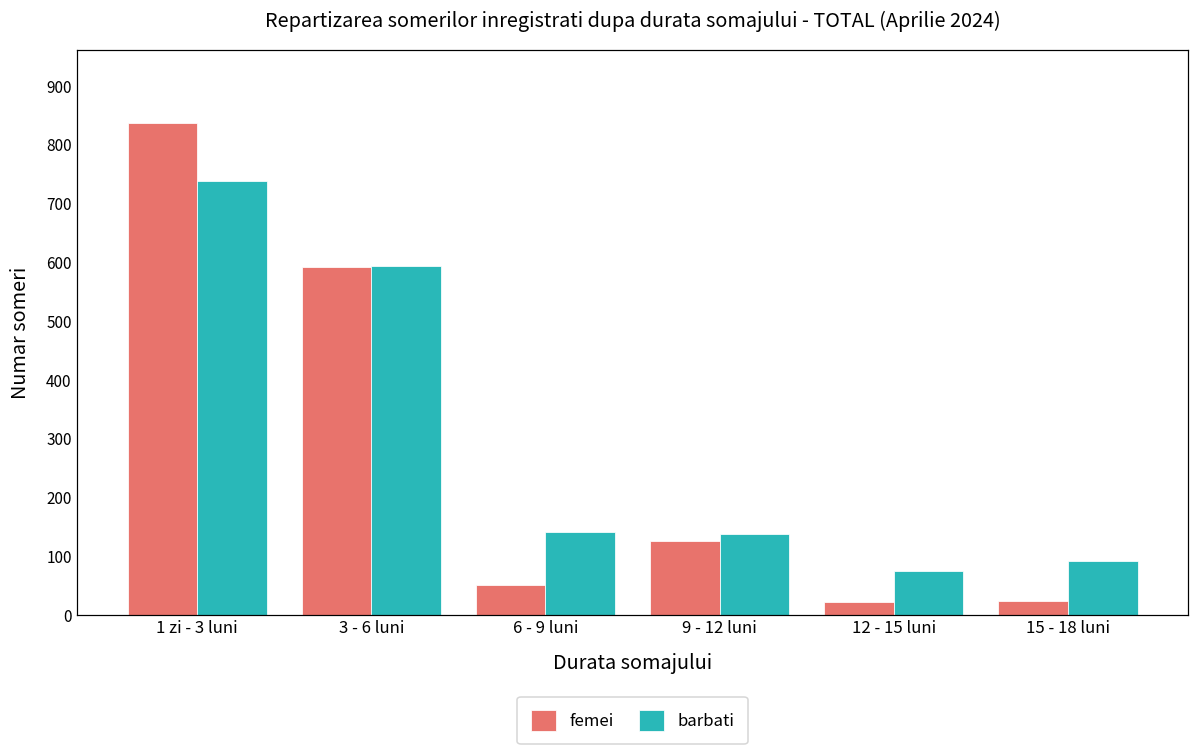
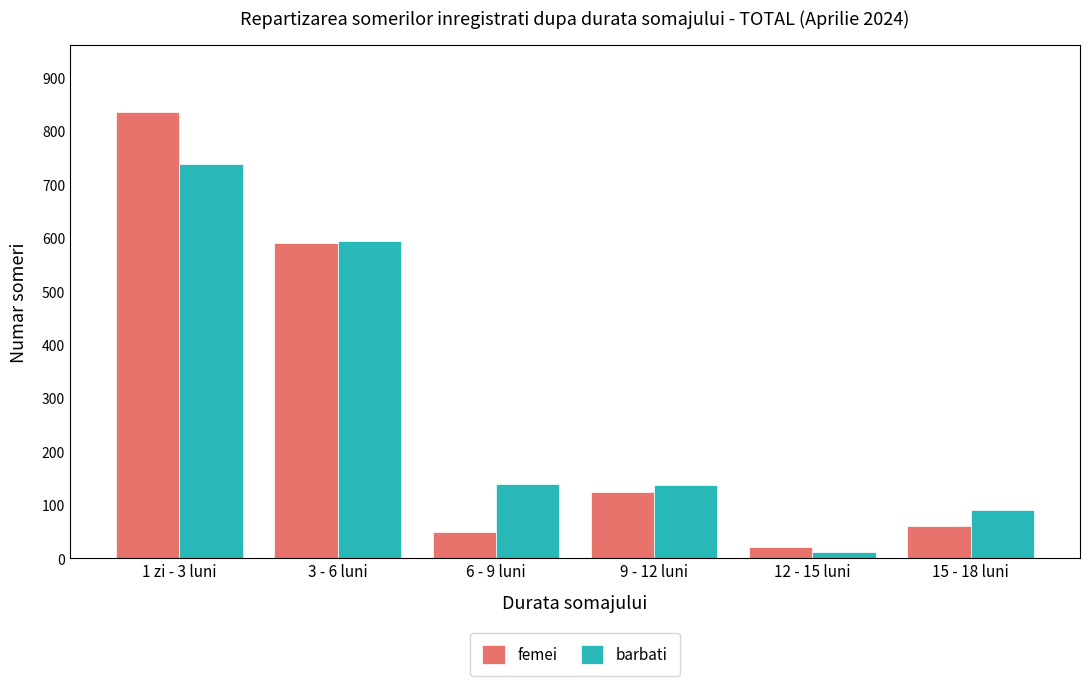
barbati, 12 - 15 luni: 80 -> 10
femei, 15 - 18 luni: 20 -> 60
